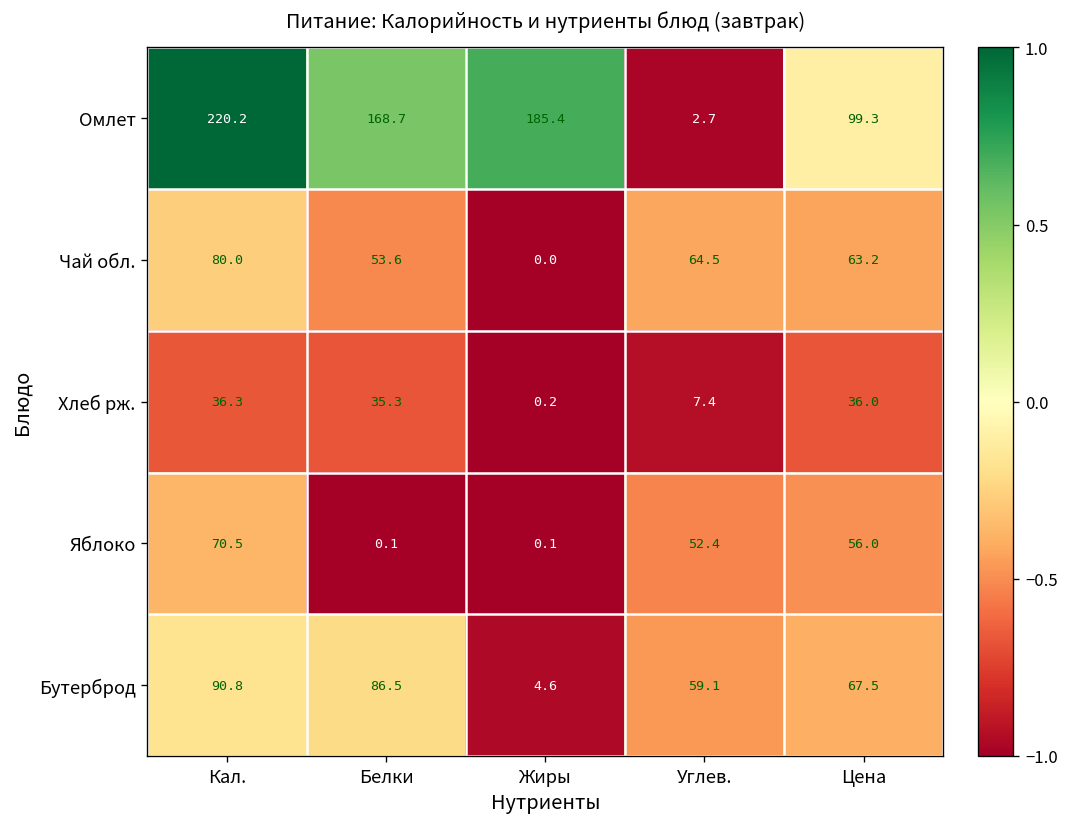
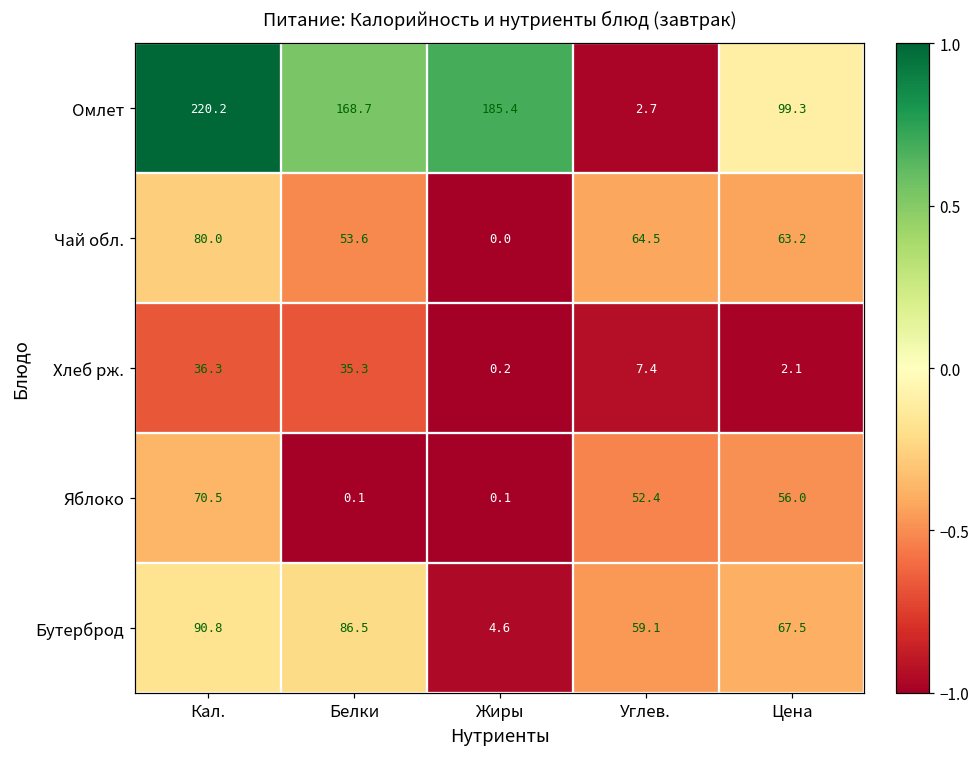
Хлеб рж., Цена: 36.0 -> 2.1
